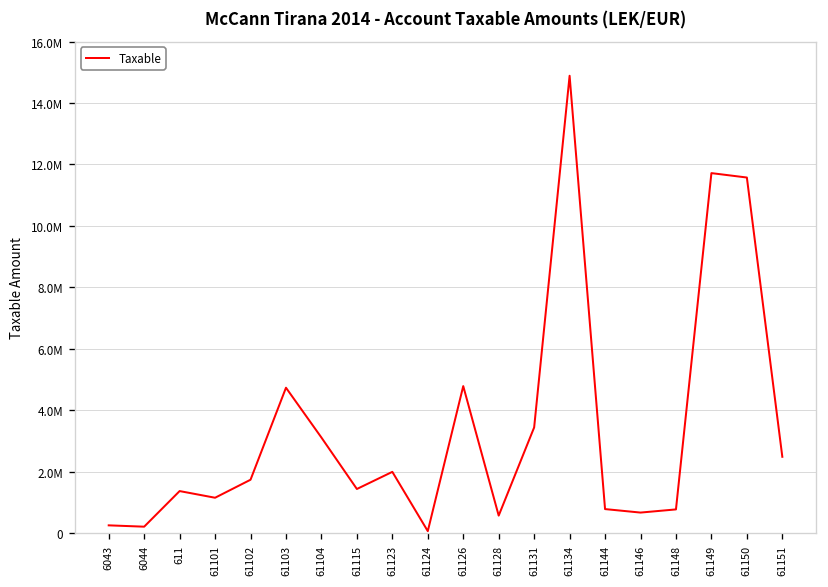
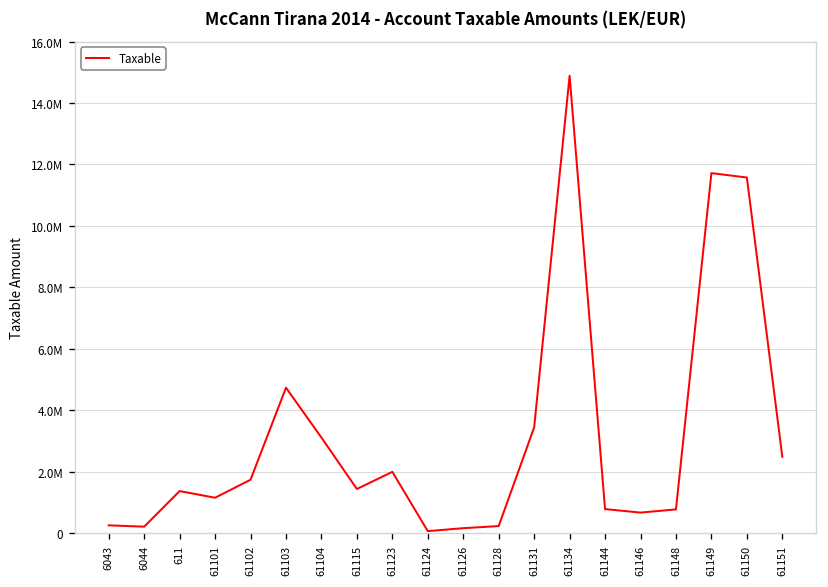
61126: 4800000 -> 200000
61128: 600000 -> 200000
